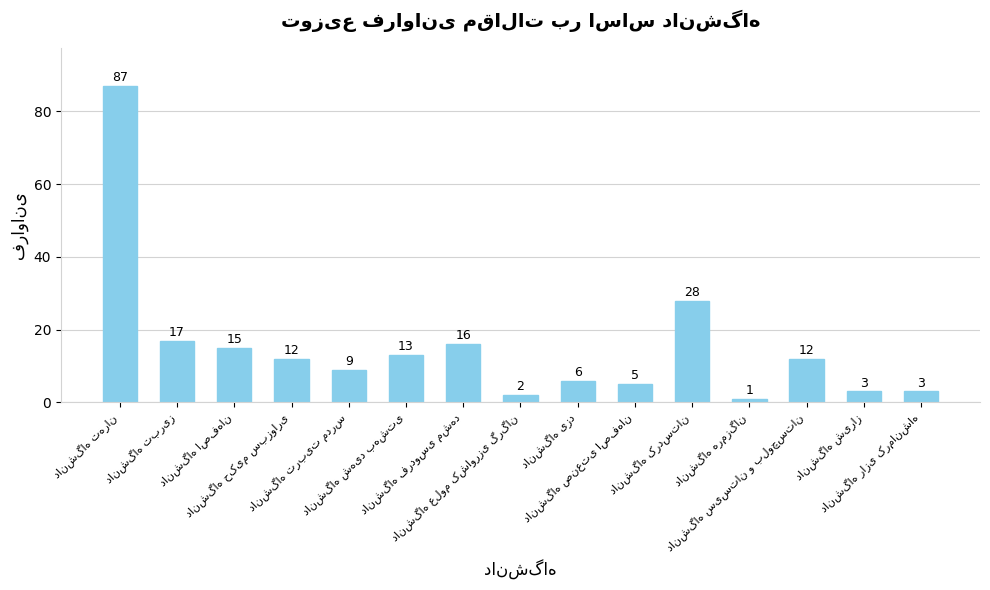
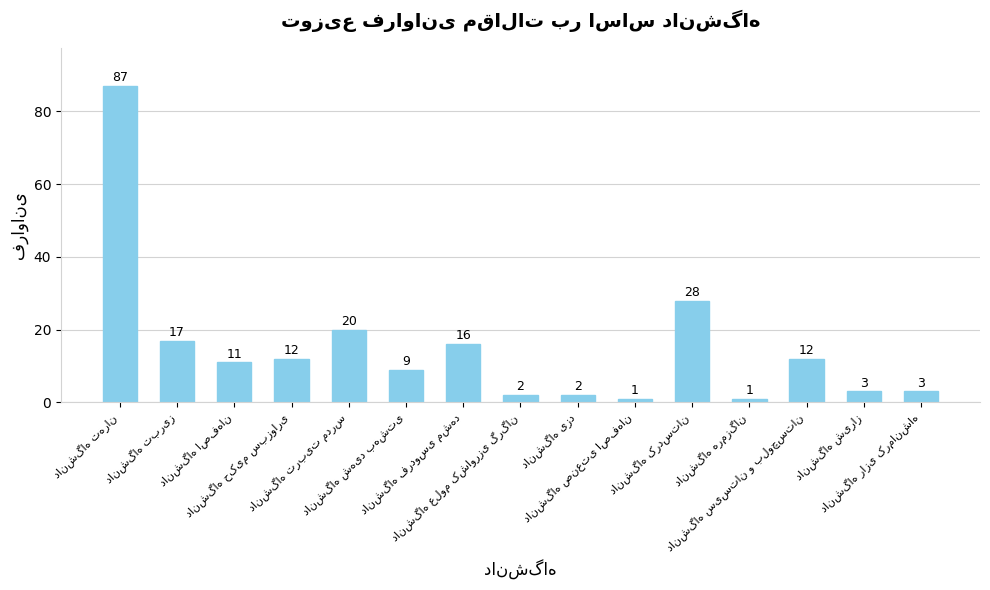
دانشگاه اصفهان: 15 -> 11
دانشگاه تربیت مدرس: 9 -> 20
دانشگاه شهید بهشتی: 13 -> 9
دانشگاه یزد: 6 -> 2
دانشگاه صنعتی اصفهان: 5 -> 1
